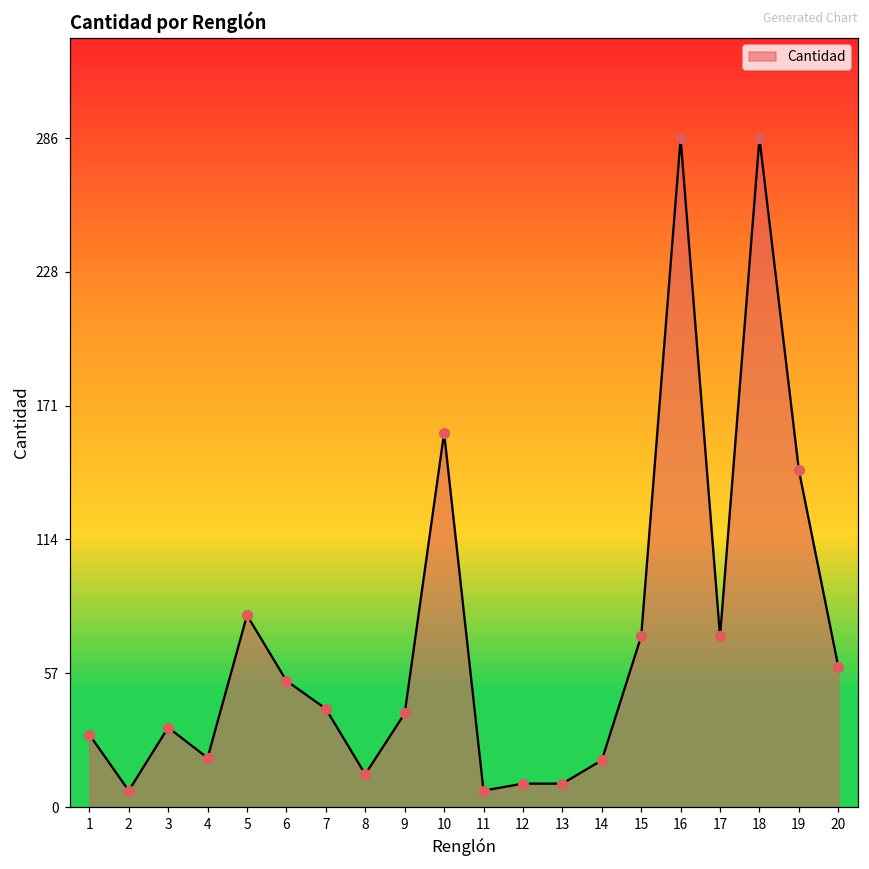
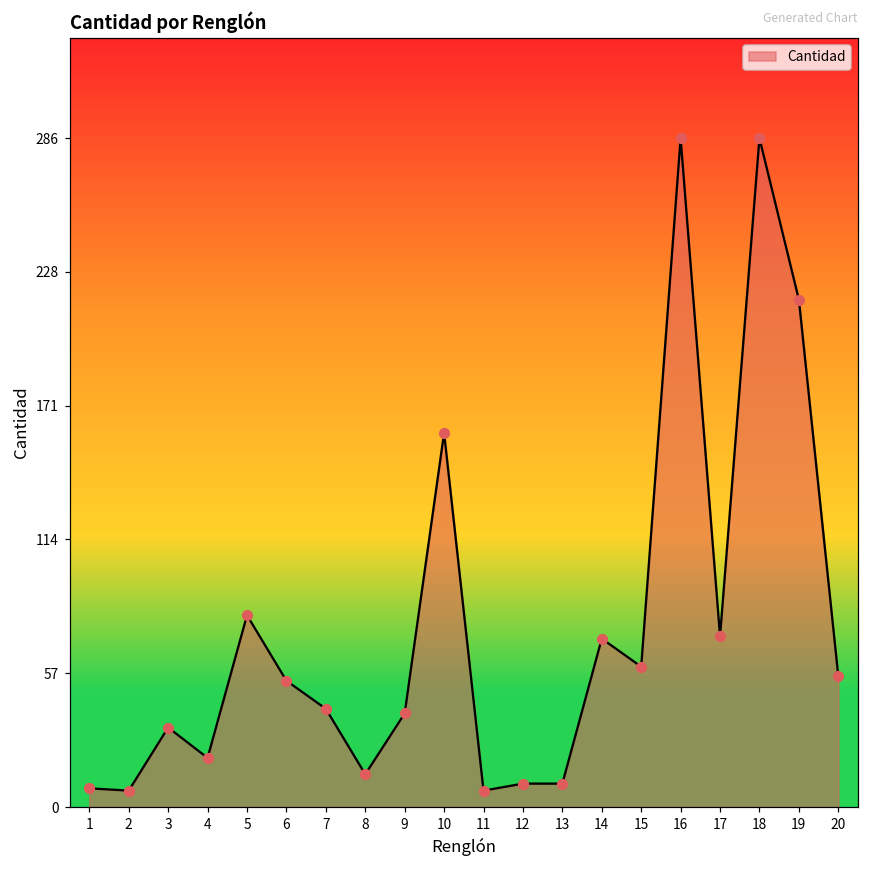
1: 31 -> 8
14: 20 -> 72
15: 73 -> 60
19: 144 -> 217
20: 60 -> 56
